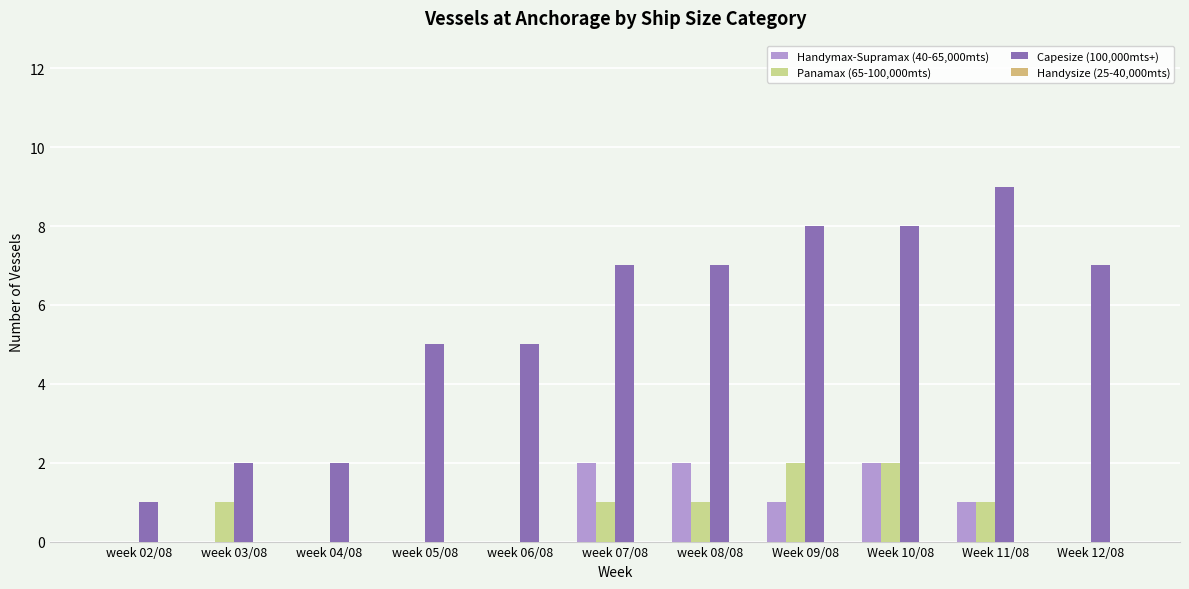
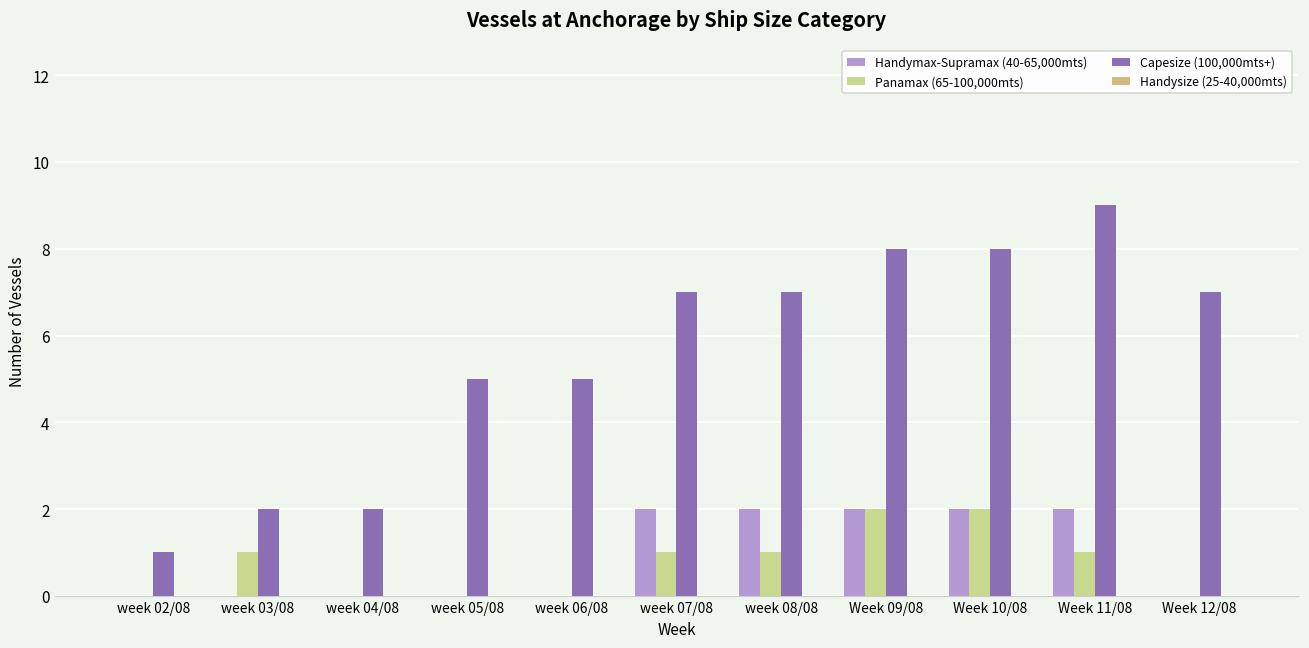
Handymax-Supramax (40-65,000mts), Week 09/08: 1 -> 2
Handymax-Supramax (40-65,000mts), Week 11/08: 1 -> 2
